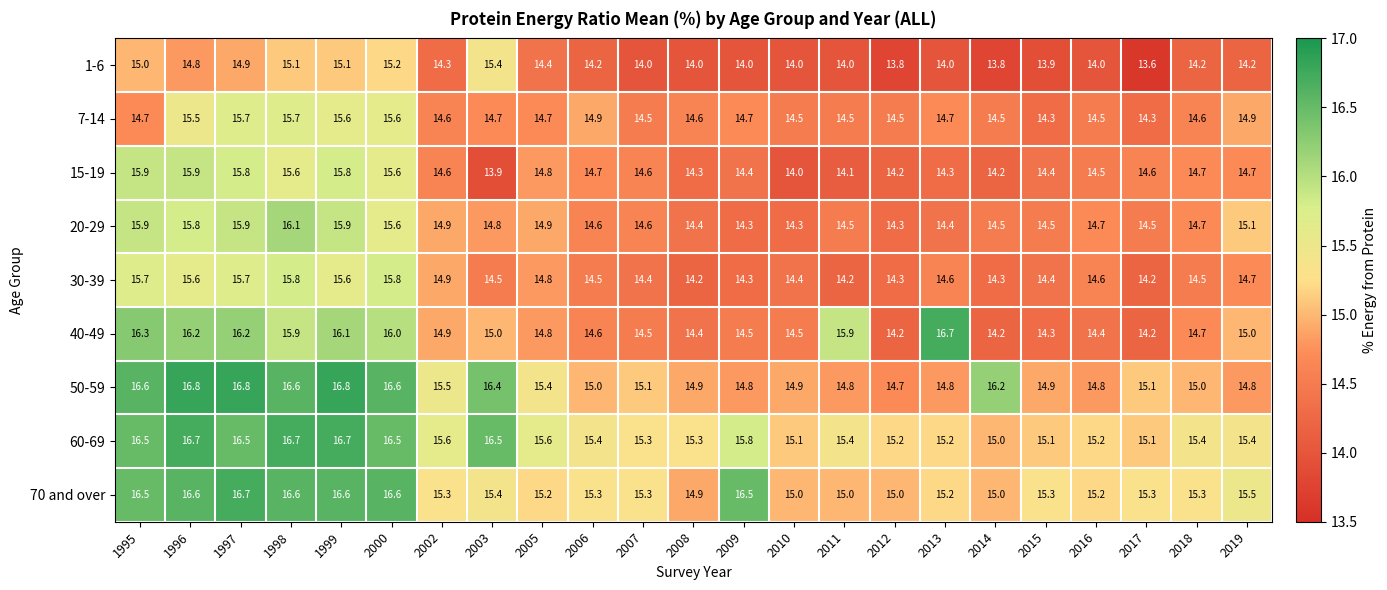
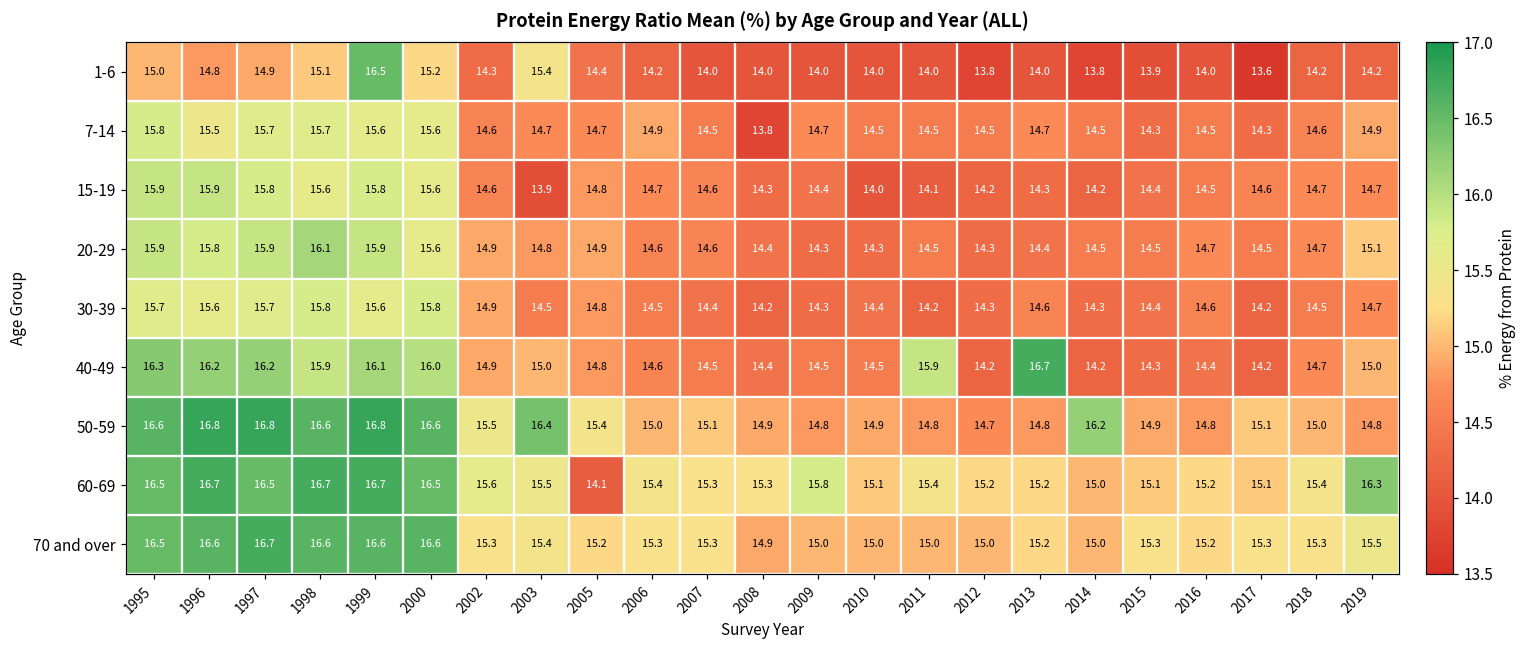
1-6, 1999: 15.1 -> 16.5
7-14, 1995: 14.7 -> 15.8
7-14, 2008: 14.6 -> 13.8
60-69, 2003: 16.5 -> 15.5
60-69, 2005: 15.6 -> 14.1
60-69, 2019: 15.4 -> 16.3
70 and over, 2009: 16.5 -> 15.0
